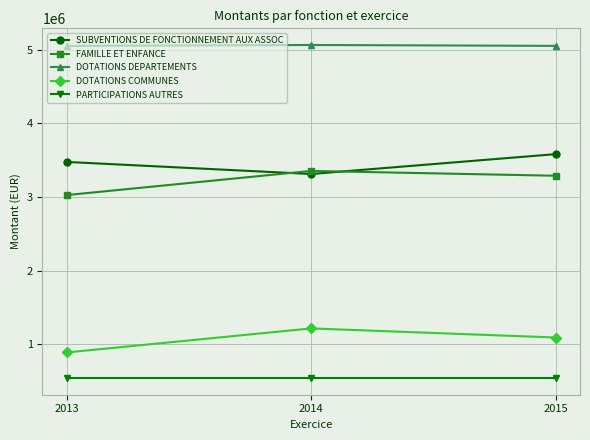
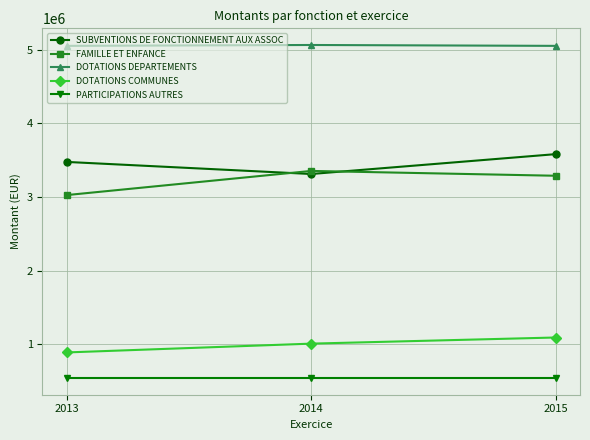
DOTATIONS COMMUNES, 2014: 1200000 -> 1000000
